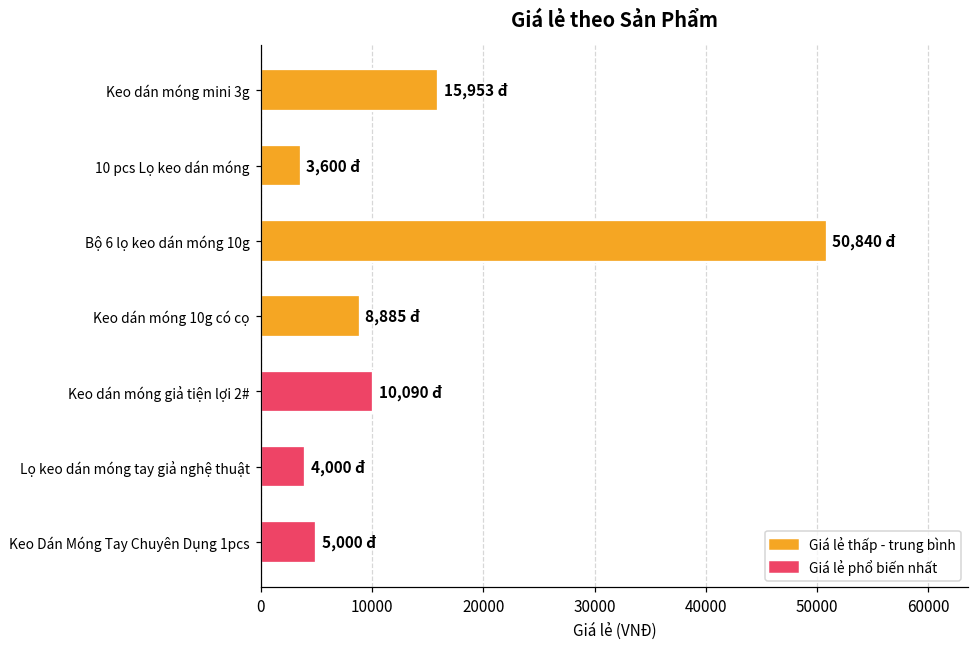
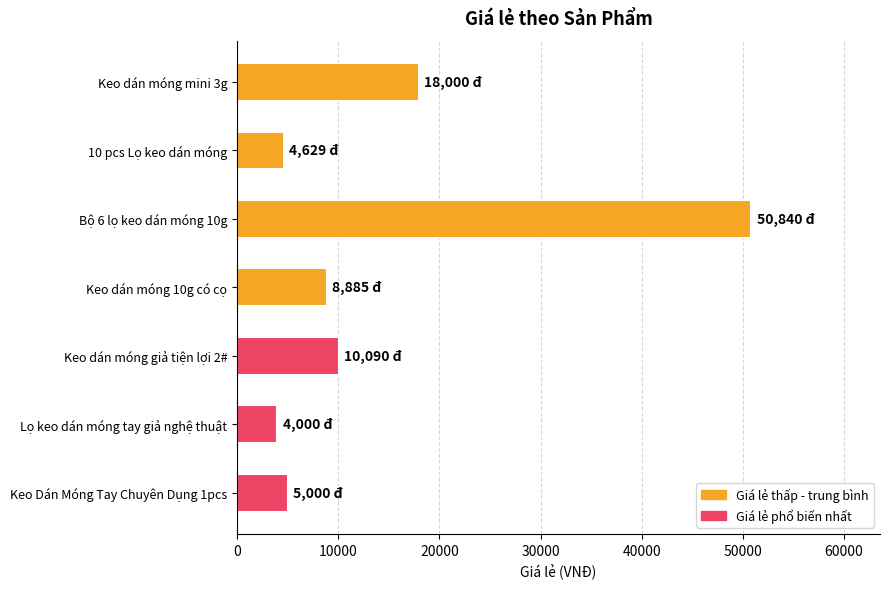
Keo dán móng mini 3g: 15,953 -> 18,000
10 pcs Lọ keo dán móng: 3,600 -> 4,629
